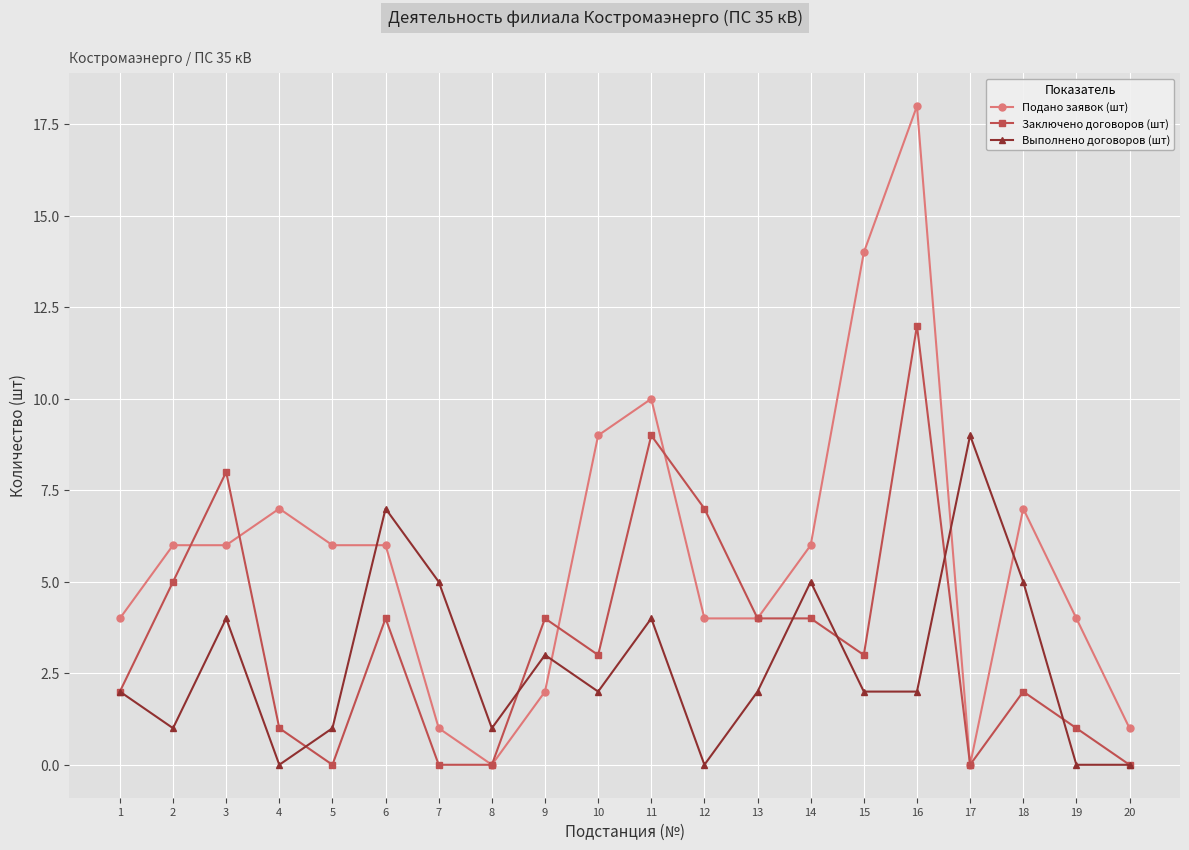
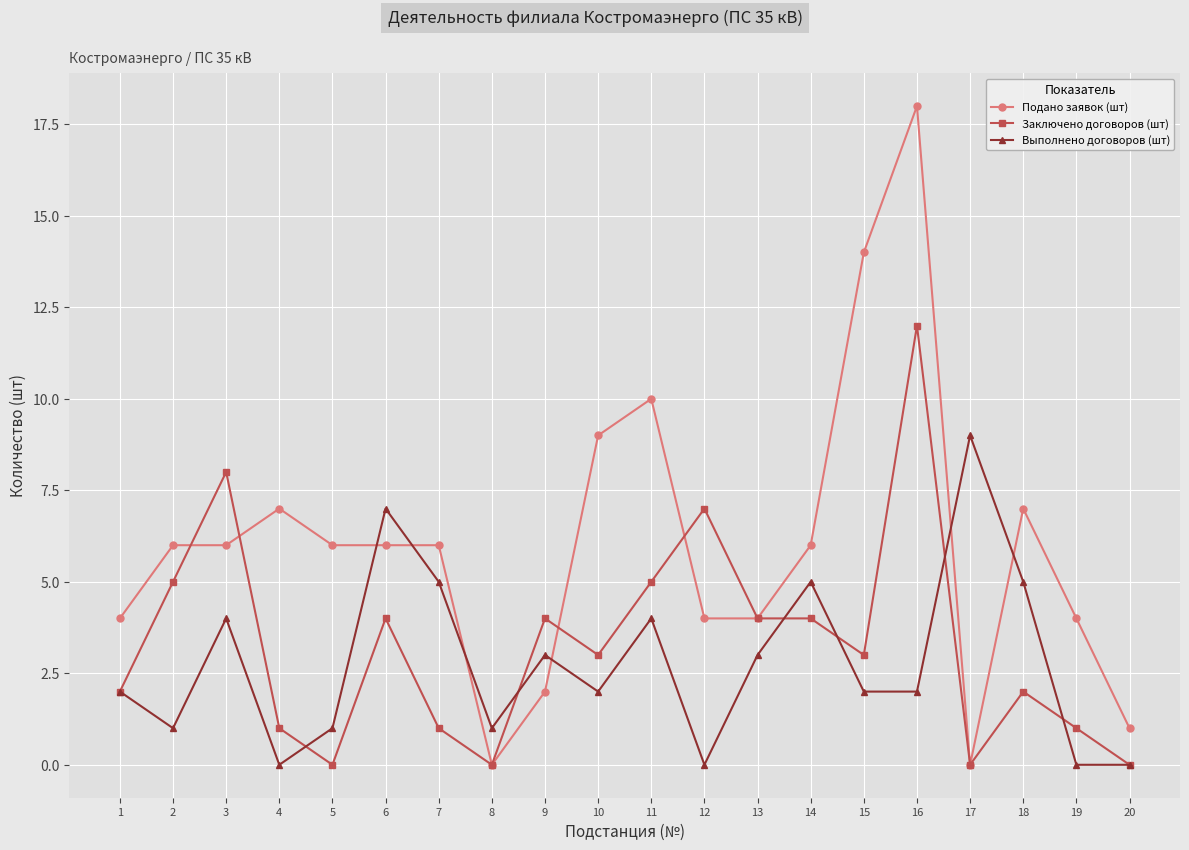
Подано заявок (шт), 7: 1 -> 6
Заключено договоров (шт), 7: 0 -> 1
Заключено договоров (шт), 11: 9 -> 5
Выполнено договоров (шт), 13: 2 -> 3
